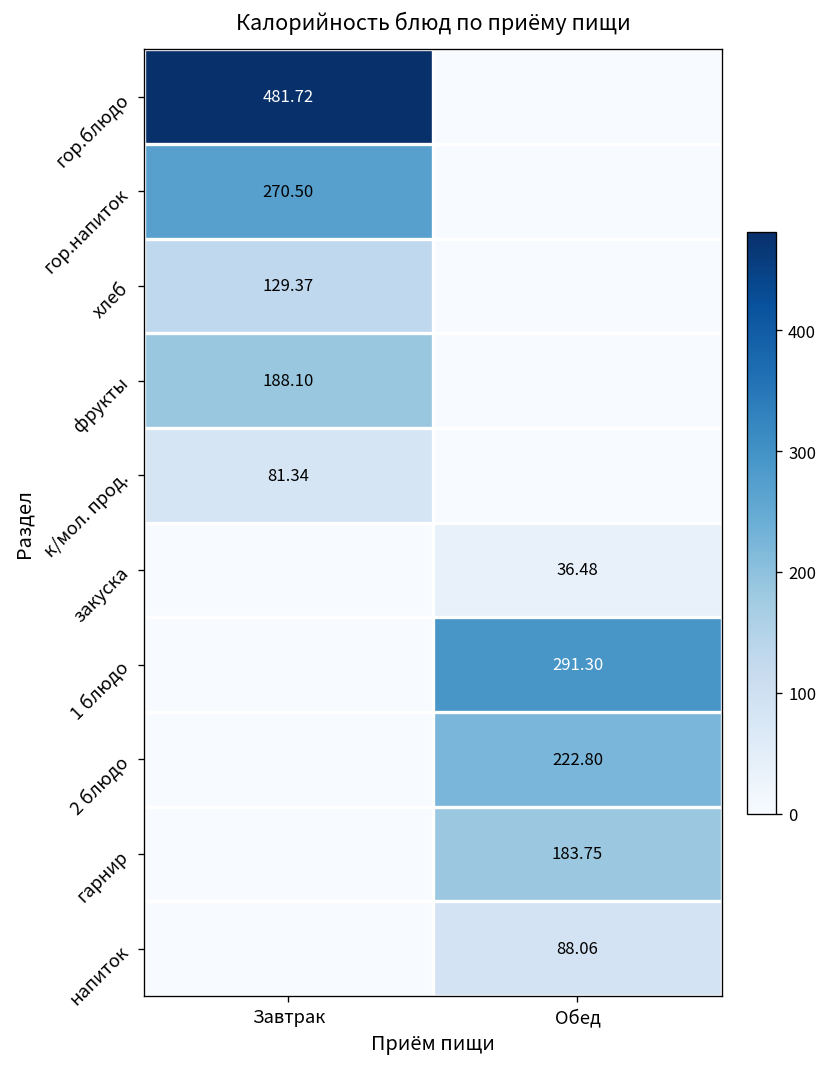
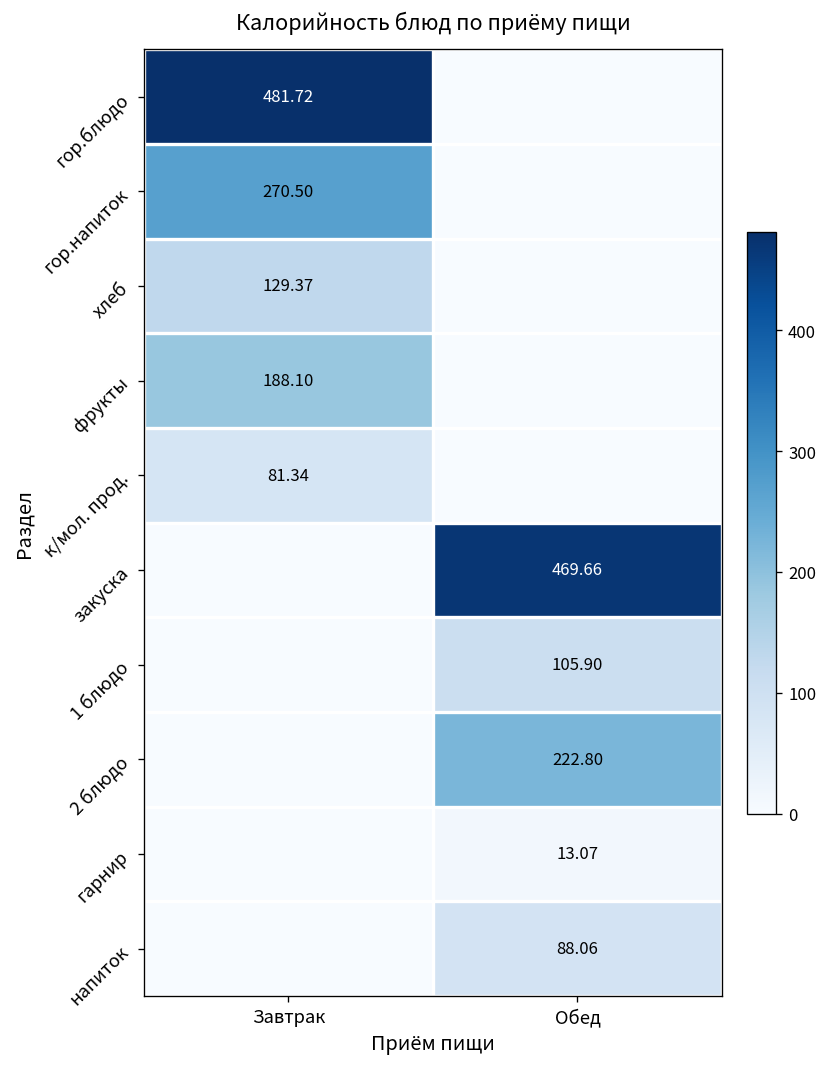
закуска, Обед: 36.48 -> 469.66
1 блюдо, Обед: 291.30 -> 105.90
гарнир, Обед: 183.75 -> 13.07
